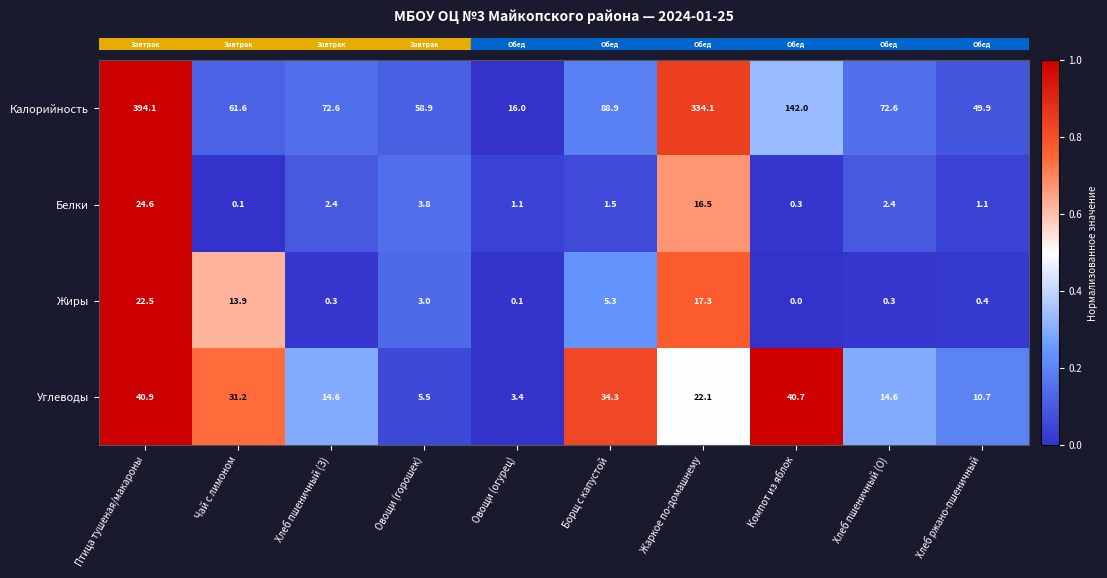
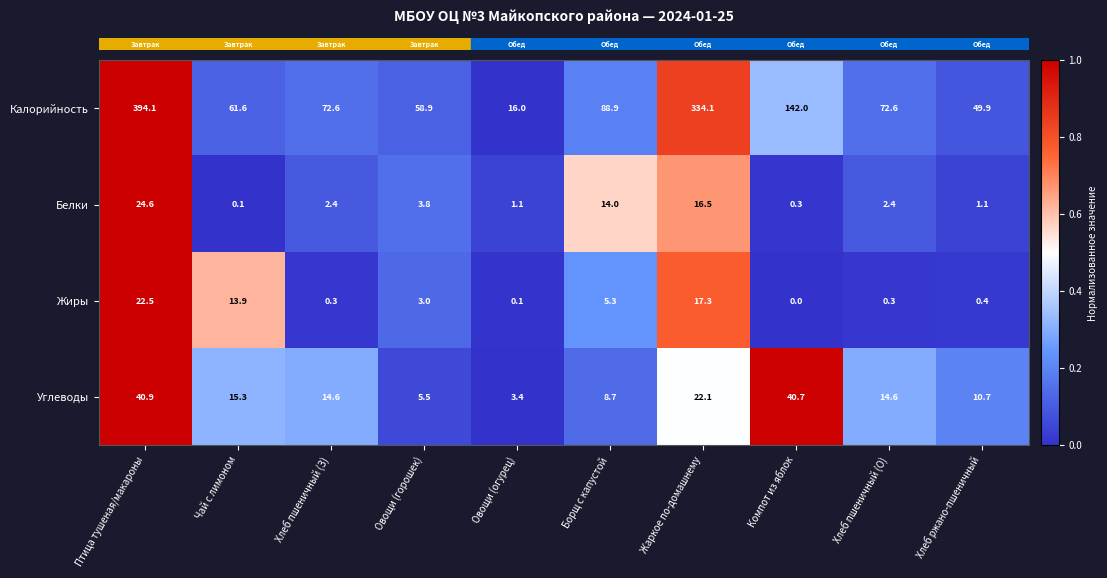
Белки, Борщ с капустой: 1.5 -> 14.0
Углеводы, Чай с лимоном: 31.2 -> 15.3
Углеводы, Борщ с капустой: 34.3 -> 8.7
